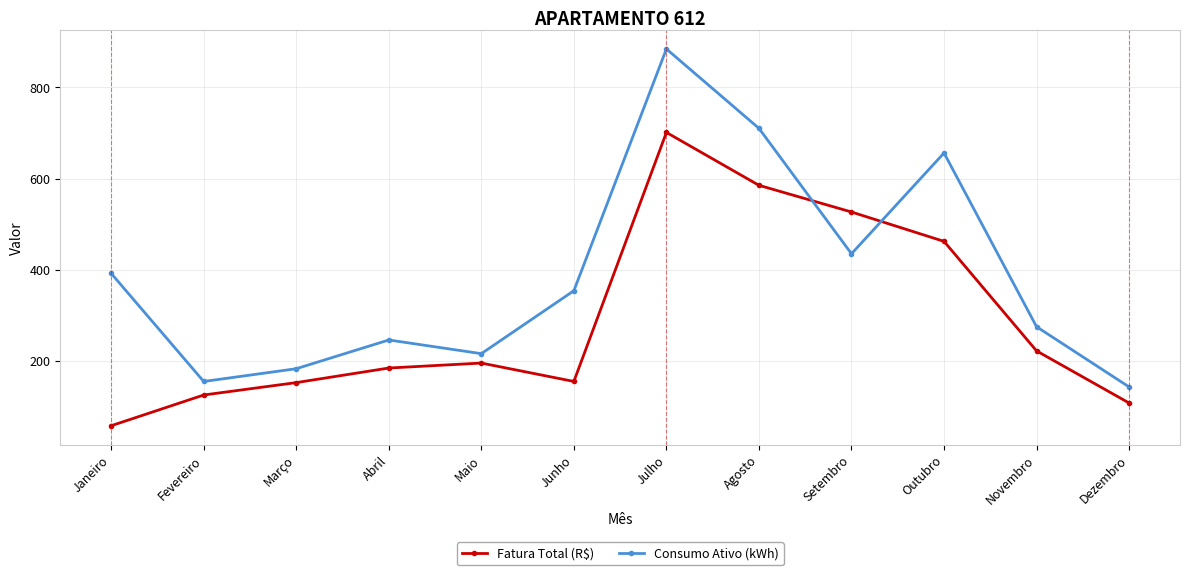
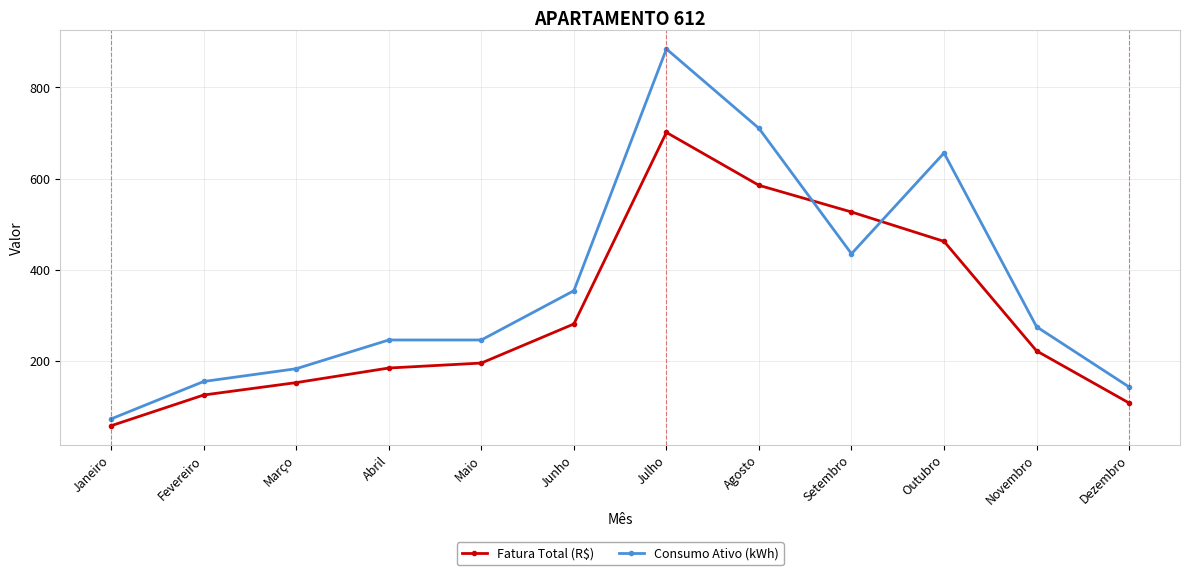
Consumo Ativo (kWh), Janeiro: 390 -> 70
Consumo Ativo (kWh), Maio: 220 -> 250
Fatura Total (R$), Junho: 160 -> 280
